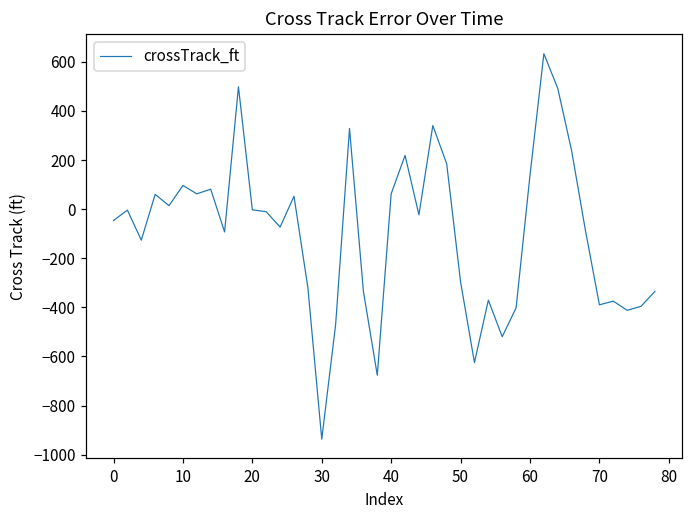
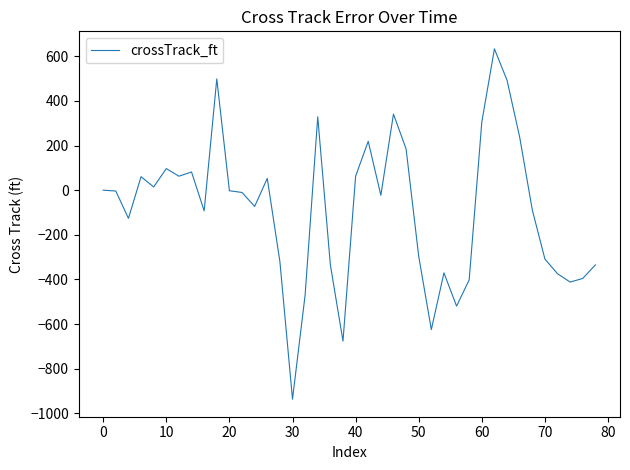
0: -50 -> 0
60: 140 -> 310
70: -390 -> -310
